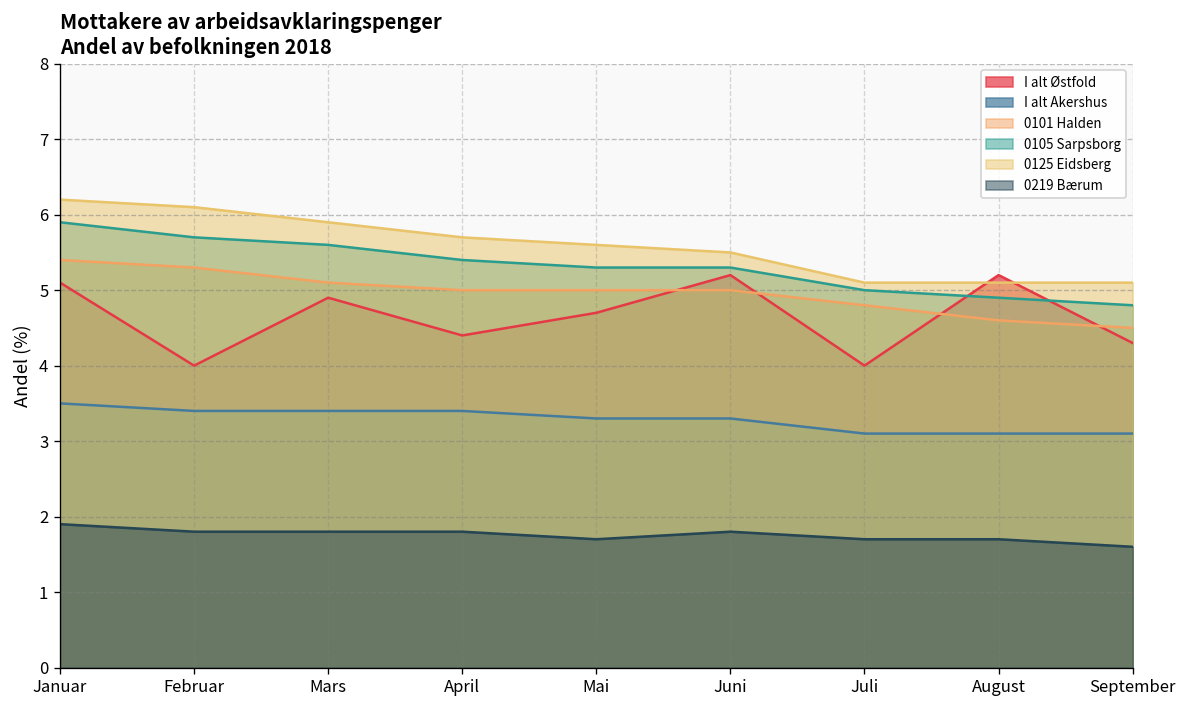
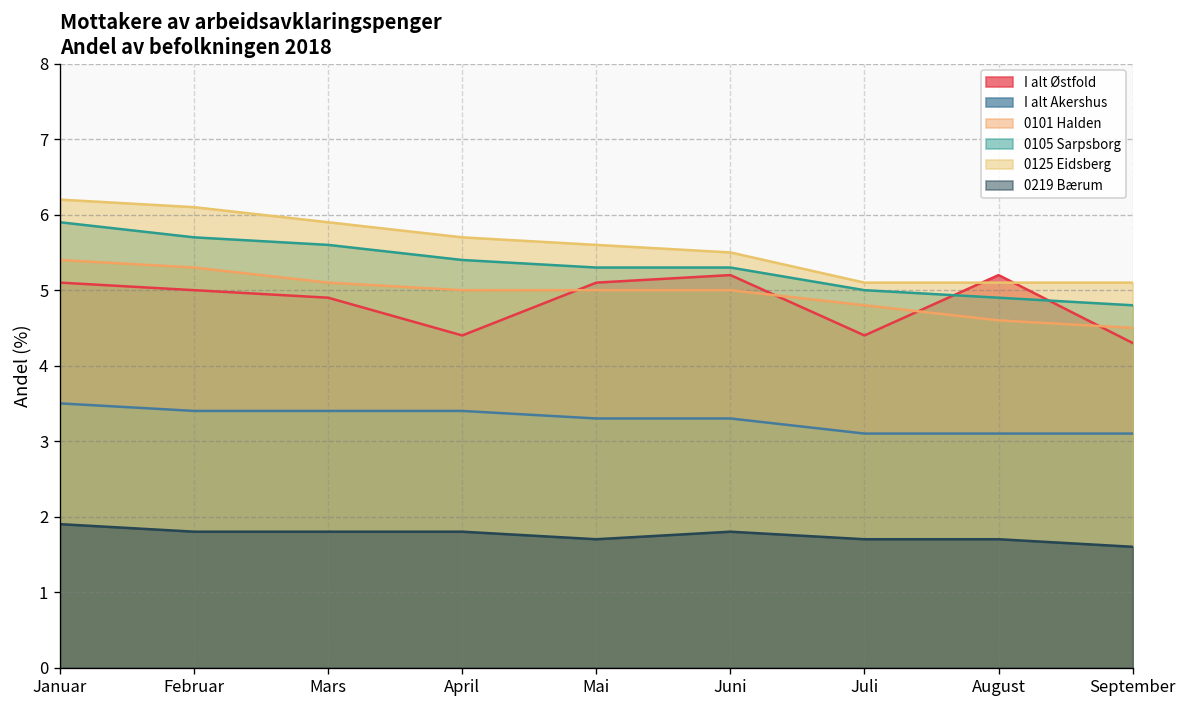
I alt Østfold, Februar: 4 -> 5
I alt Østfold, Mai: 4.7 -> 5.1
I alt Østfold, Juli: 4.0 -> 4.4
